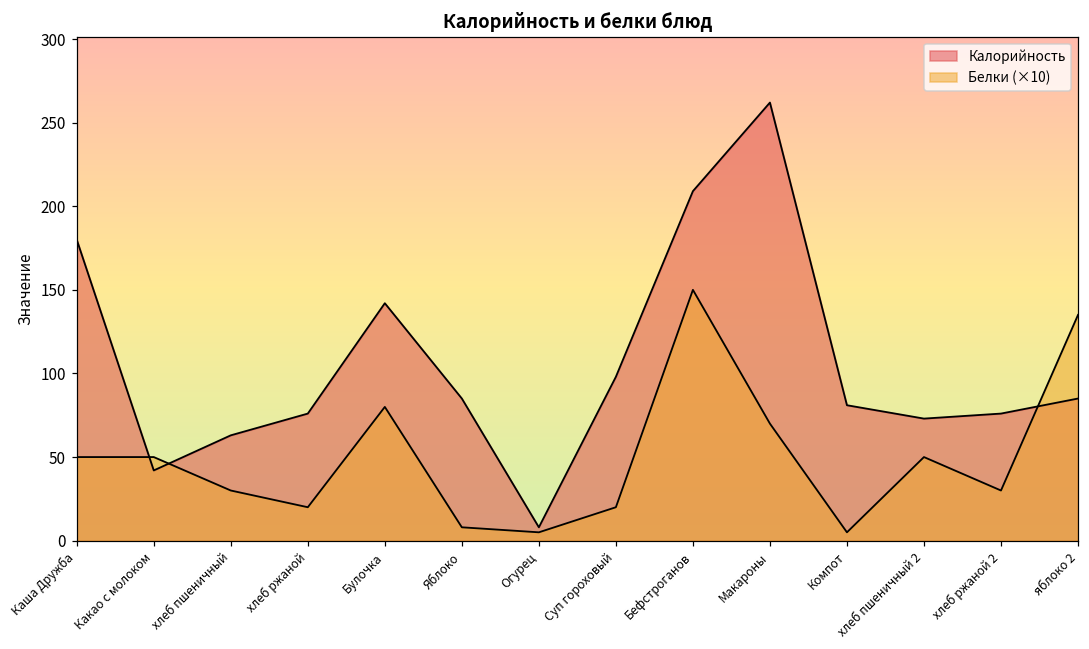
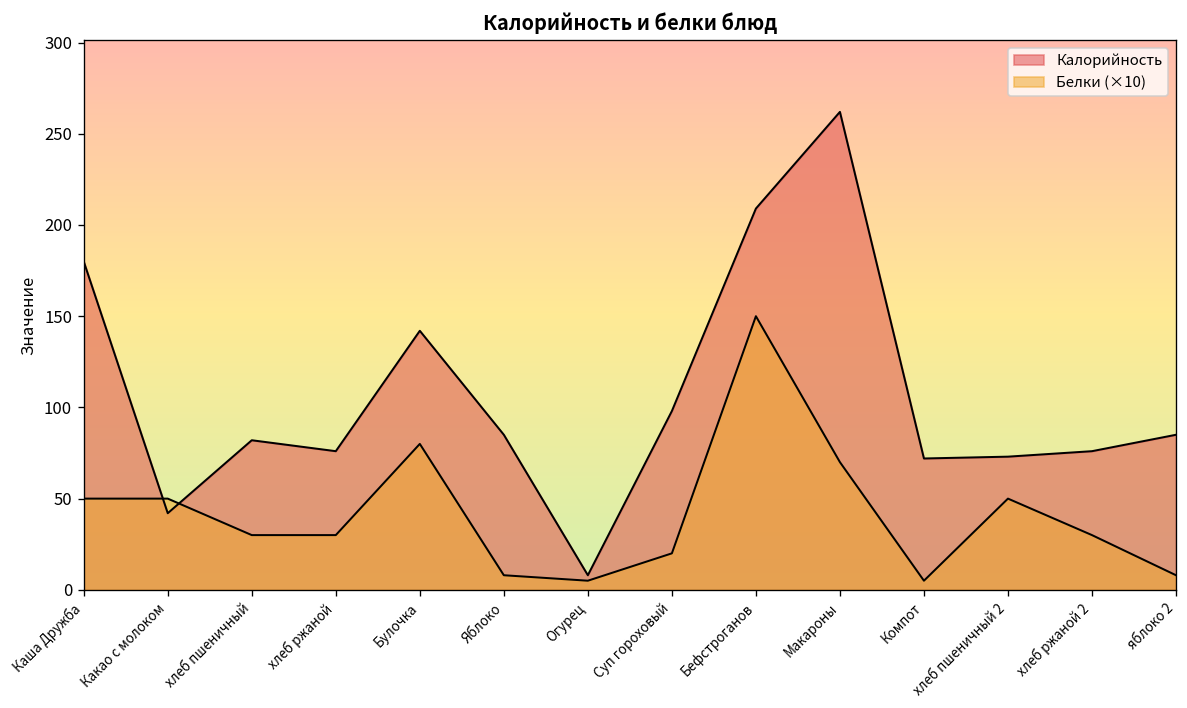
Калорийность, хлеб пшеничный: 63 -> 82
Белки (×10), хлеб ржаной: 20 -> 30
Калорийность, Компот: 81 -> 72
Белки (×10), яблоко 2: 135 -> 8
